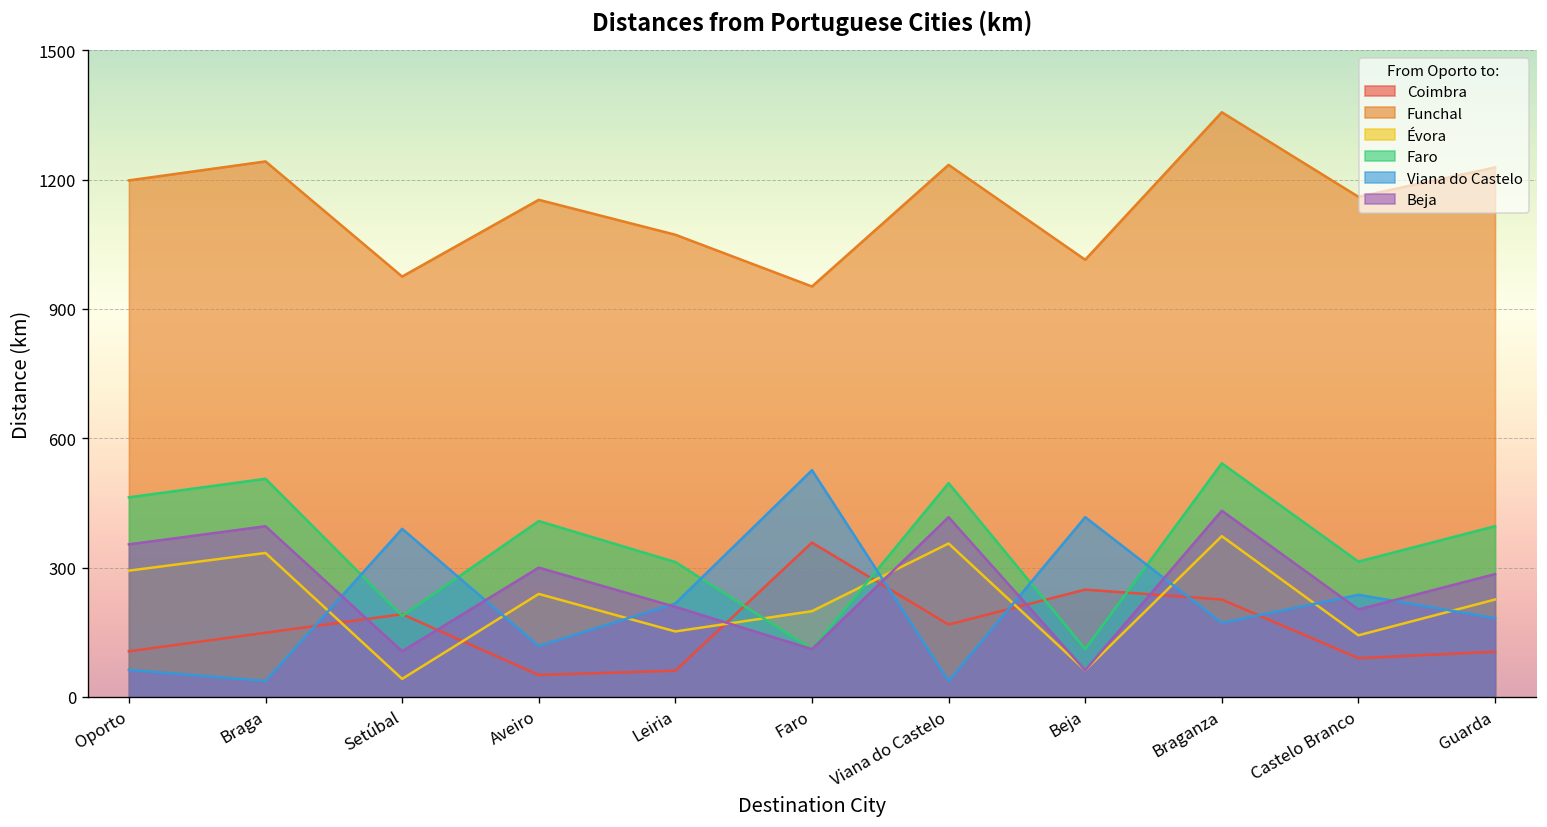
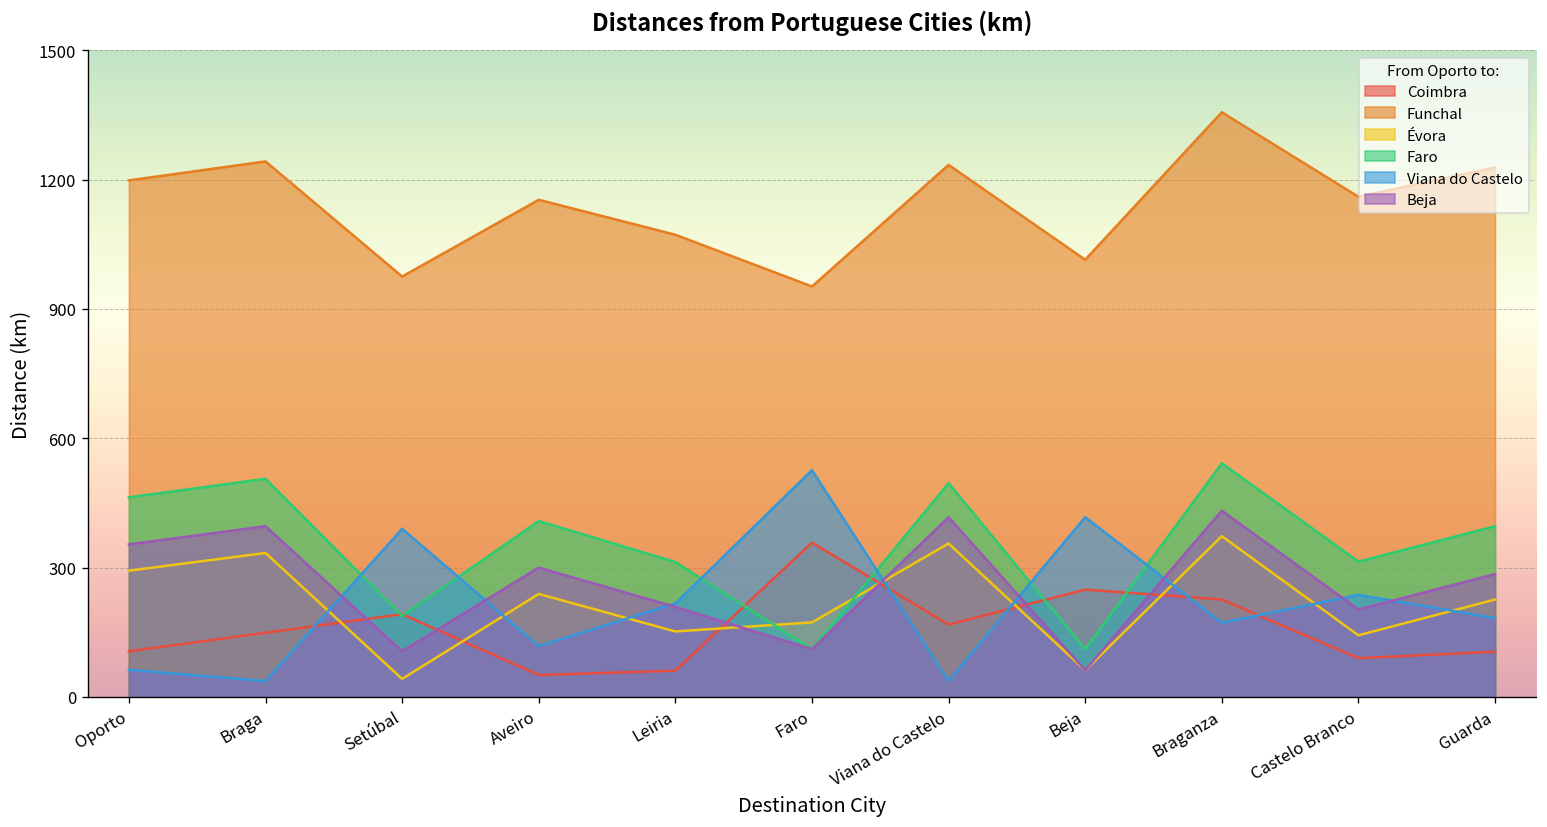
Évora, Faro: 200 -> 170
